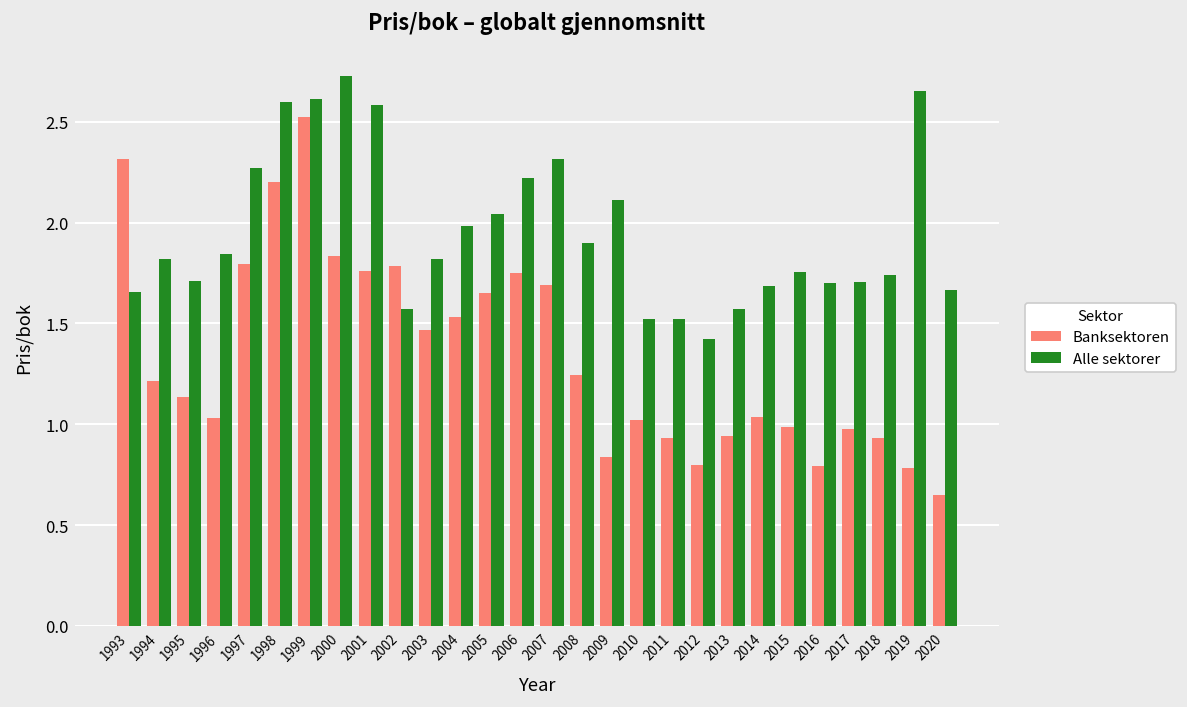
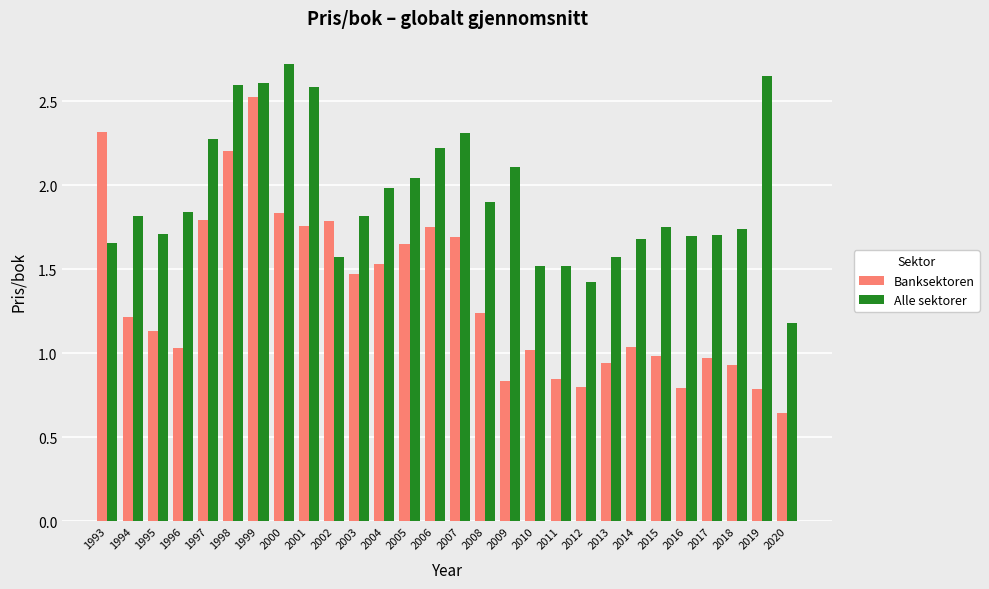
Banksektoren, 2011: 0.93 -> 0.85
Alle sektorer, 2020: 1.67 -> 1.18
